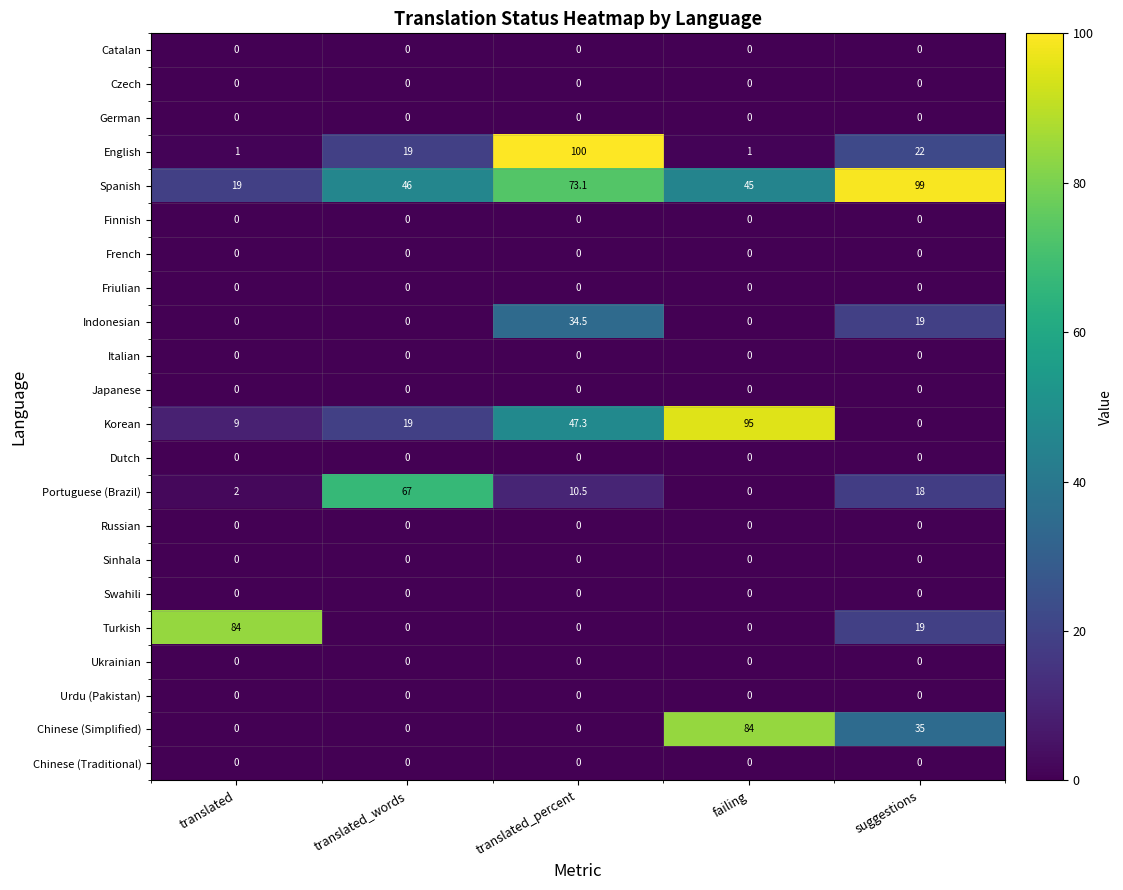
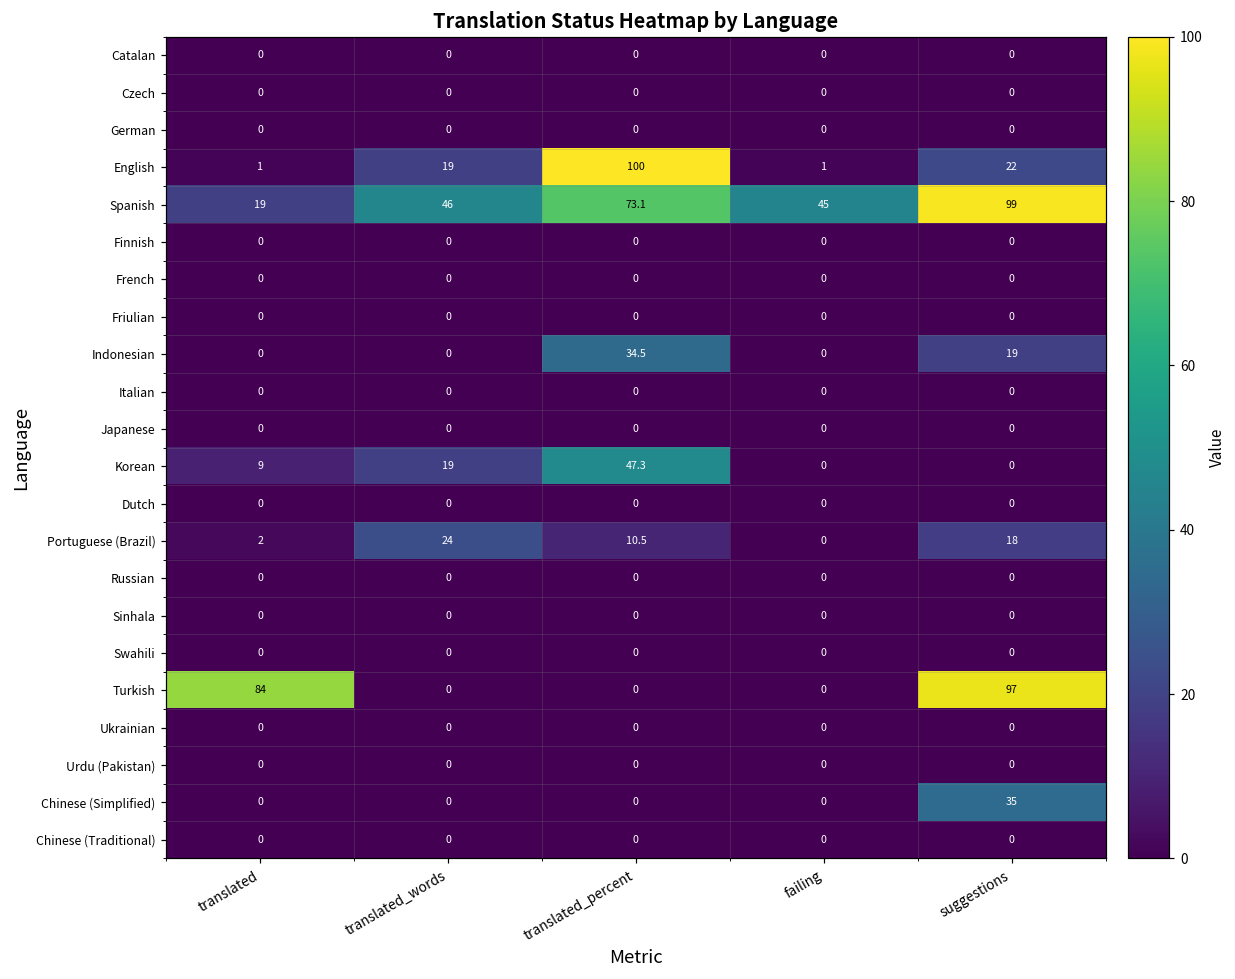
Korean, failing: 95 -> 0
Portuguese (Brazil), translated_words: 67 -> 24
Turkish, suggestions: 19 -> 97
Chinese (Simplified), failing: 84 -> 0
